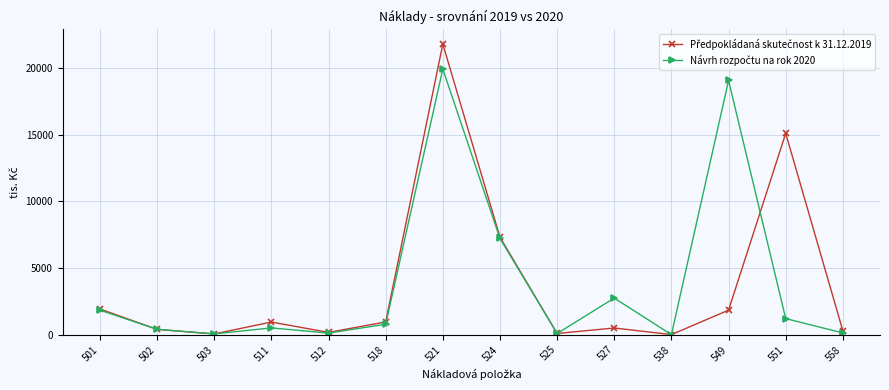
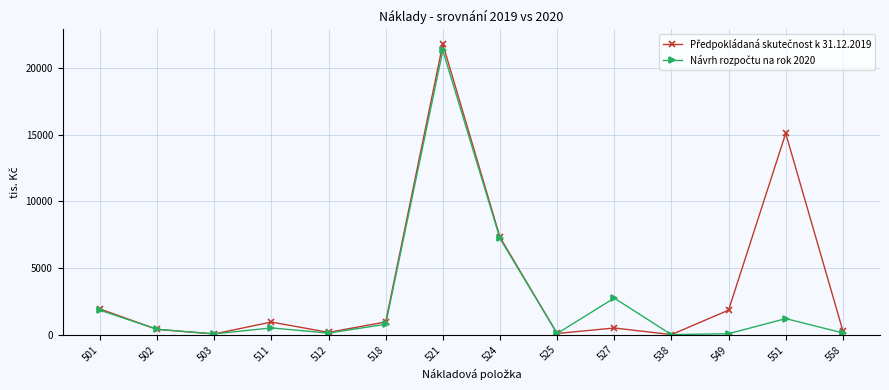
Návrh rozpočtu na rok 2020, 521: 19900 -> 21300
Návrh rozpočtu na rok 2020, 549: 19100 -> 100
